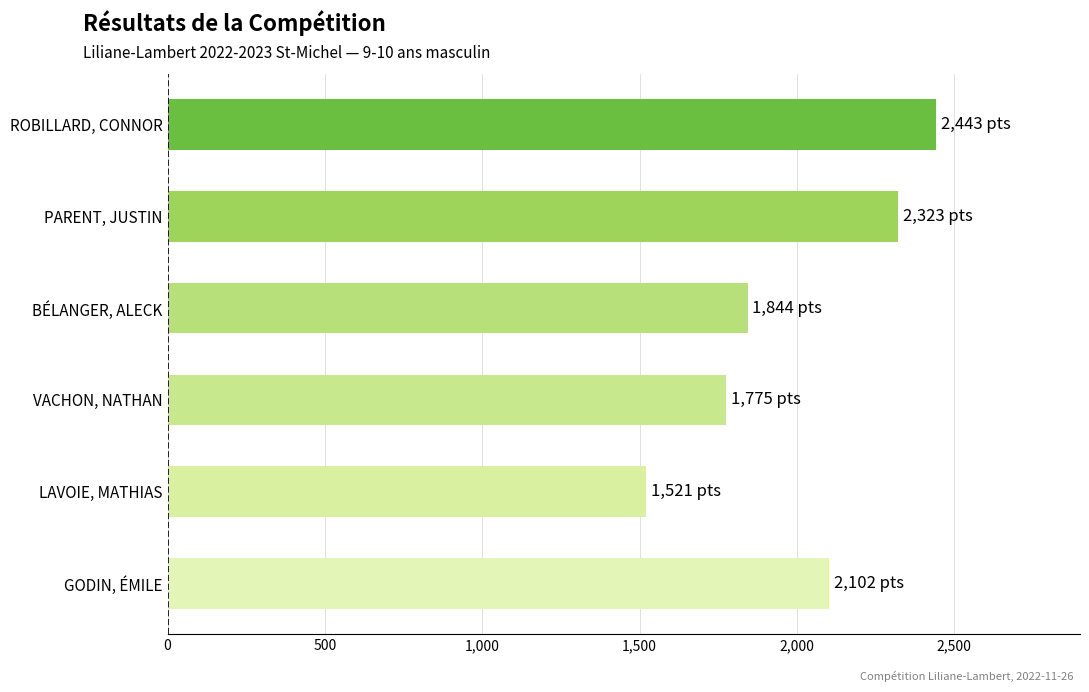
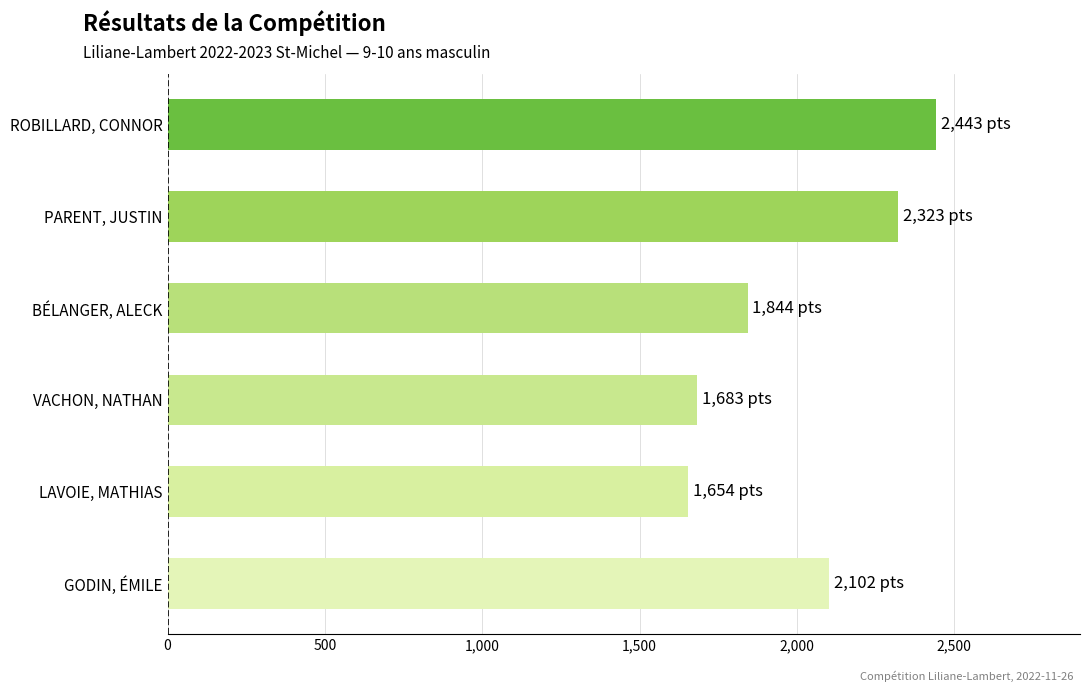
VACHON, NATHAN: 1,775 -> 1,683
LAVOIE, MATHIAS: 1,521 -> 1,654
